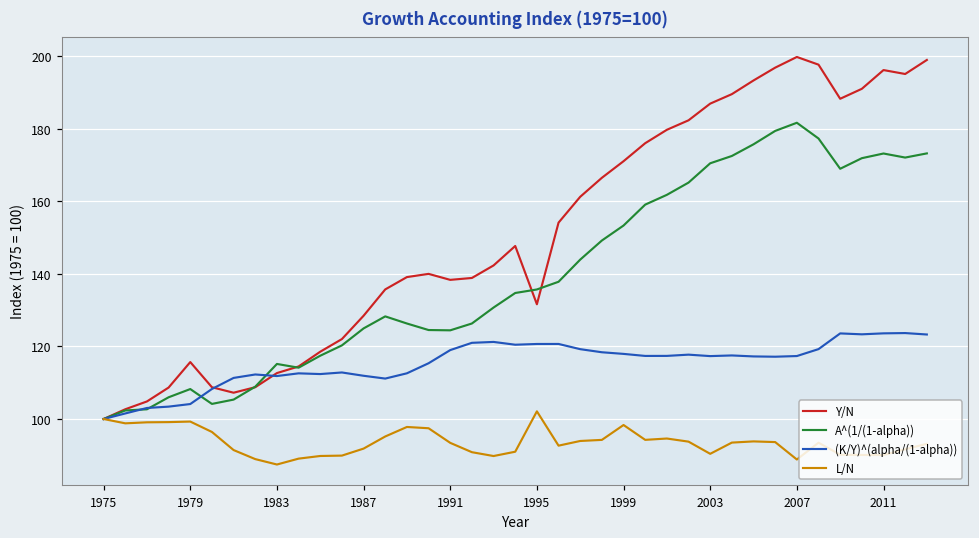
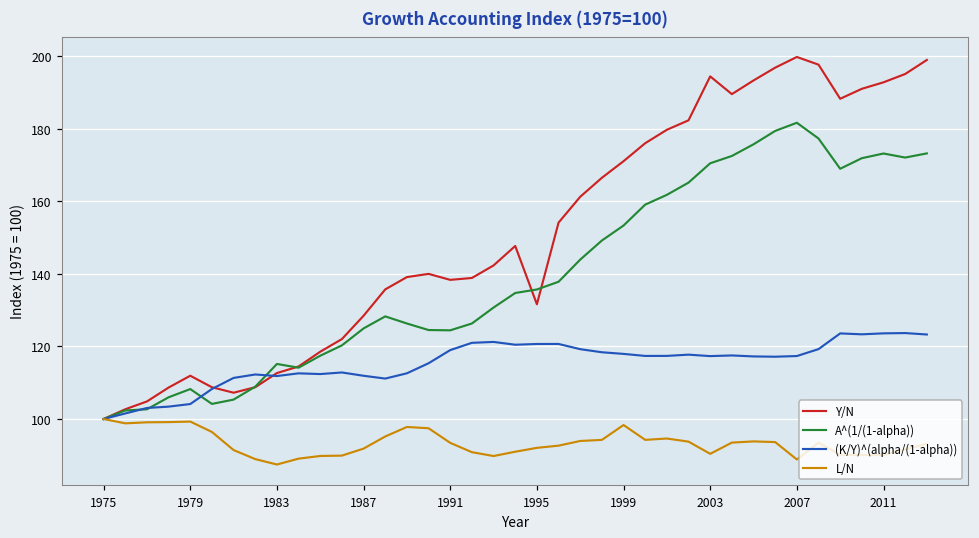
Y/N, 1979: 116 -> 112
L/N, 1995: 102 -> 92
Y/N, 2003: 187 -> 194
Y/N, 2011: 196 -> 193
